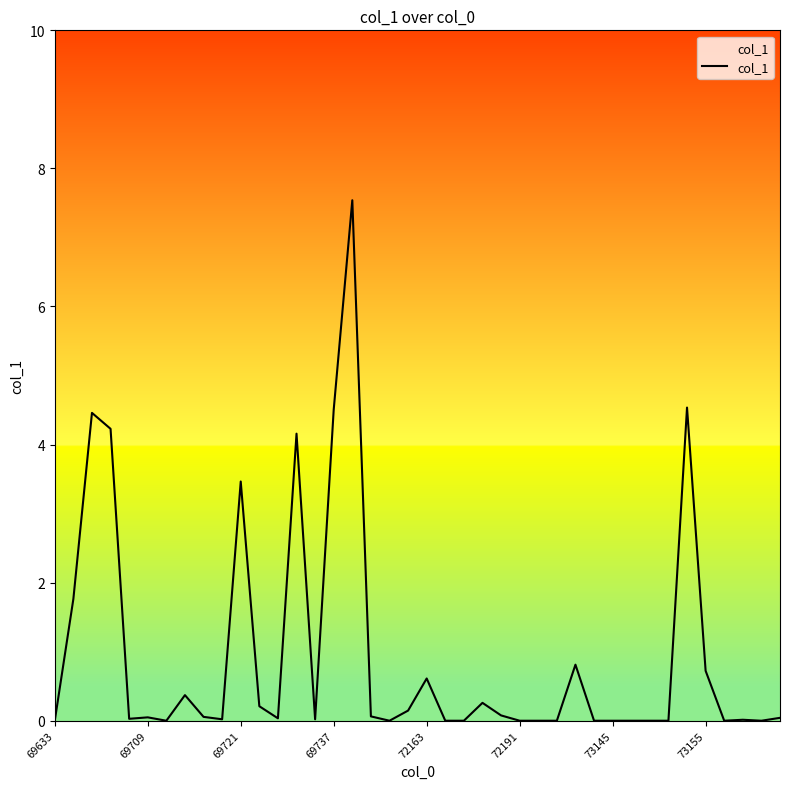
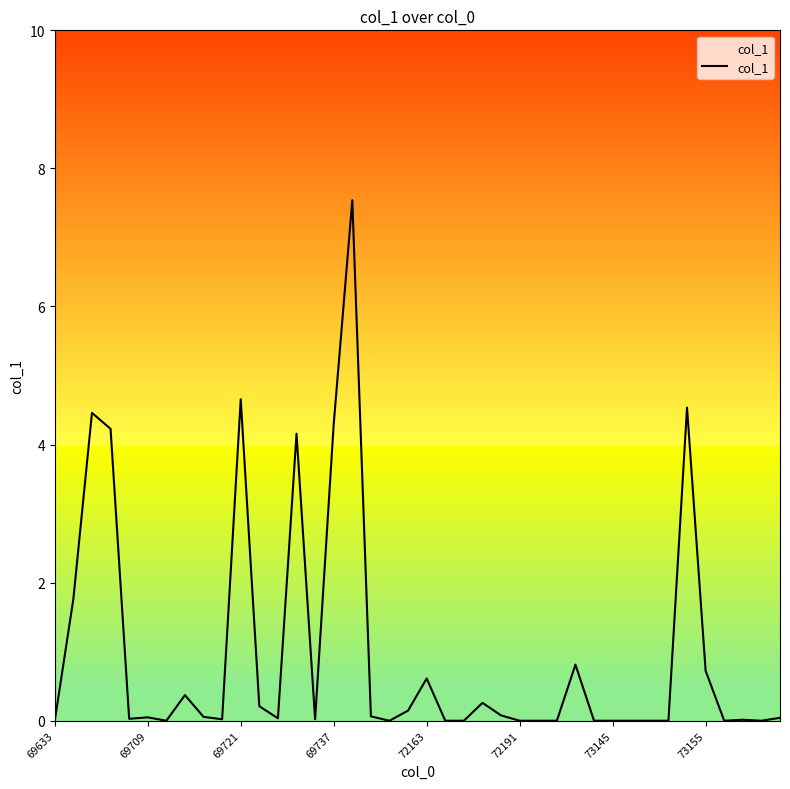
69721: 3.5 -> 4.7
69737: 4.5 -> 4.3
